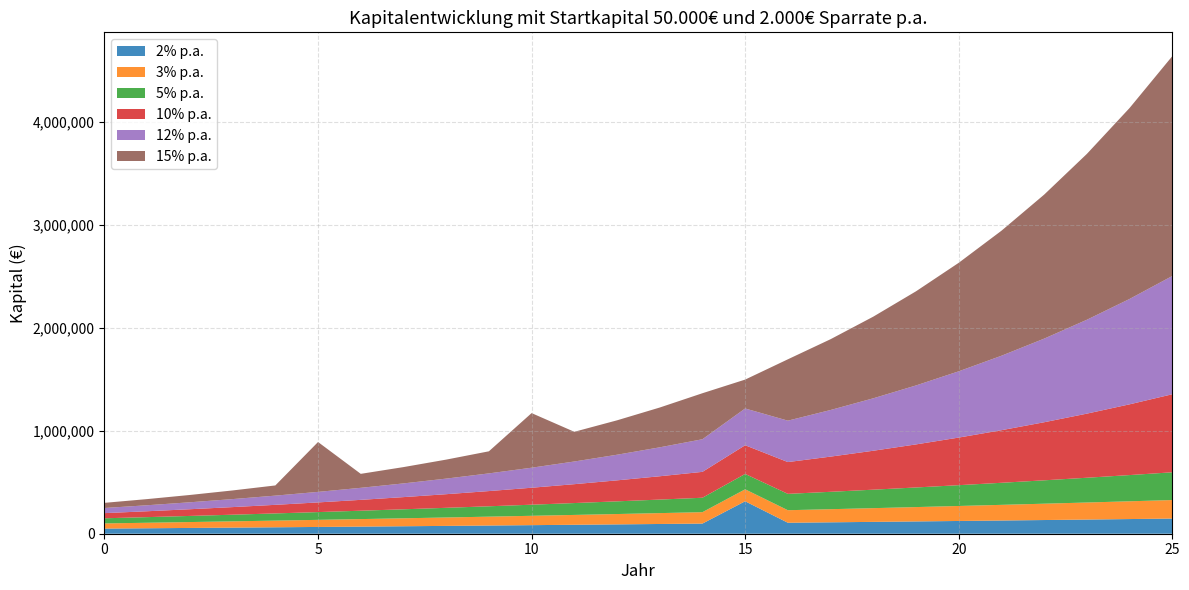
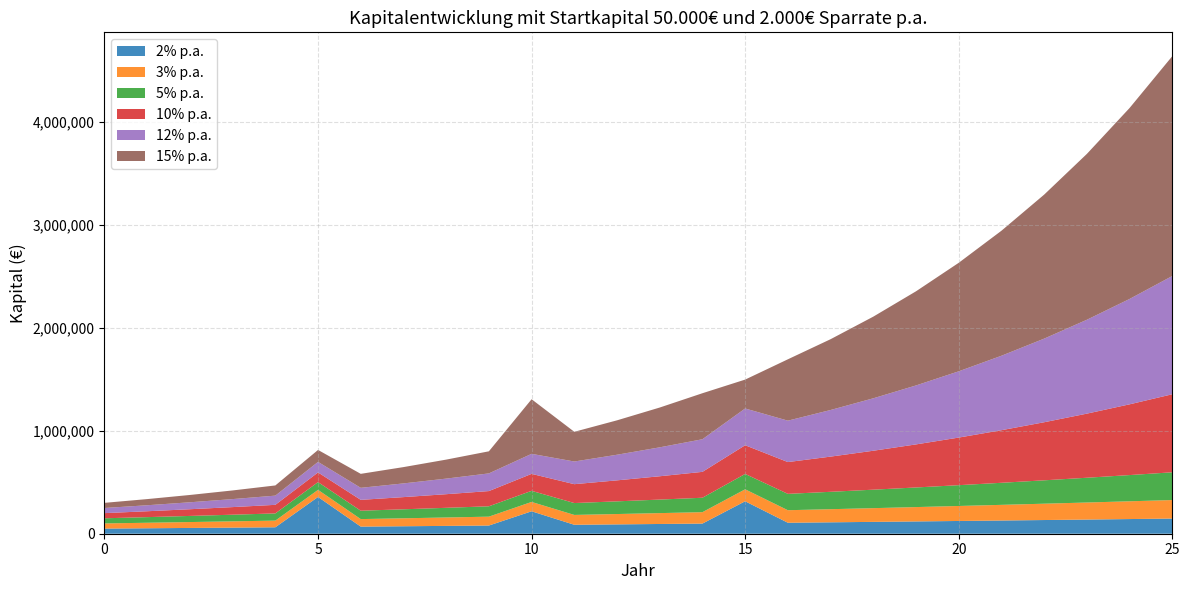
2% p.a., 5: 70,000 -> 360,000
15% p.a., 5: 480,000 -> 120,000
2% p.a., 10: 80,000 -> 220,000
